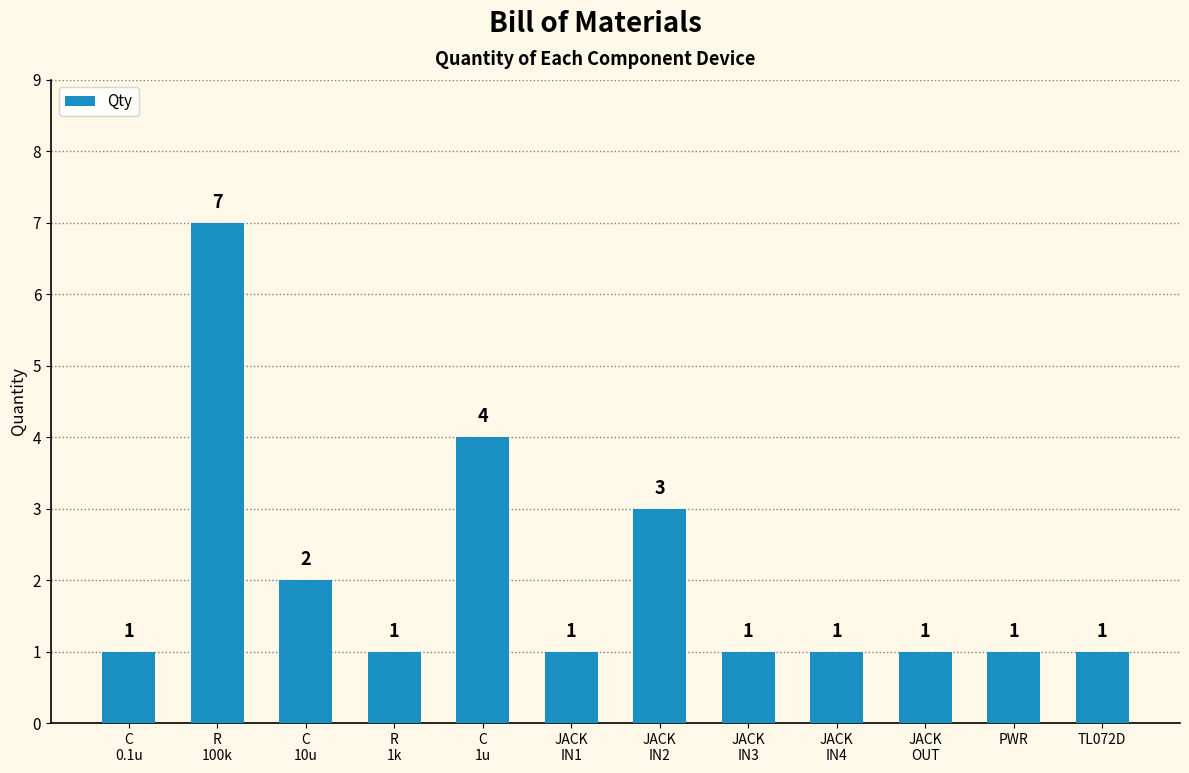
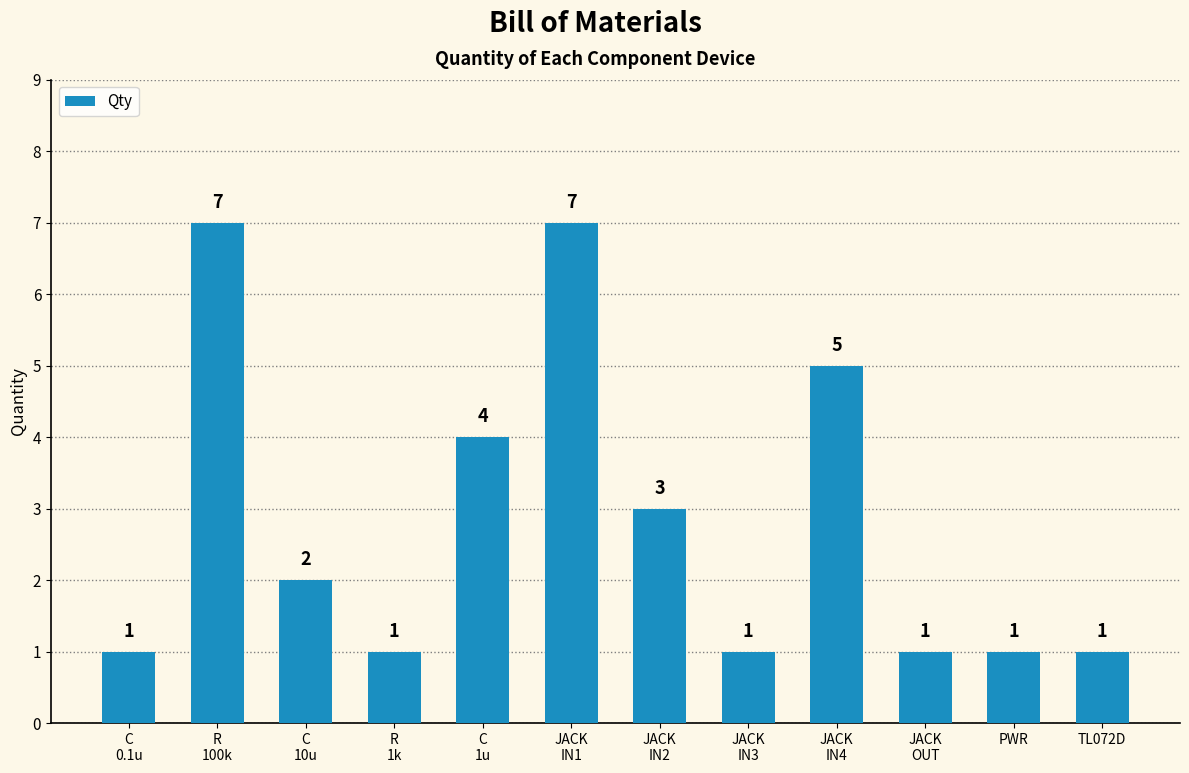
JACK IN1: 1 -> 7
JACK IN4: 1 -> 5
